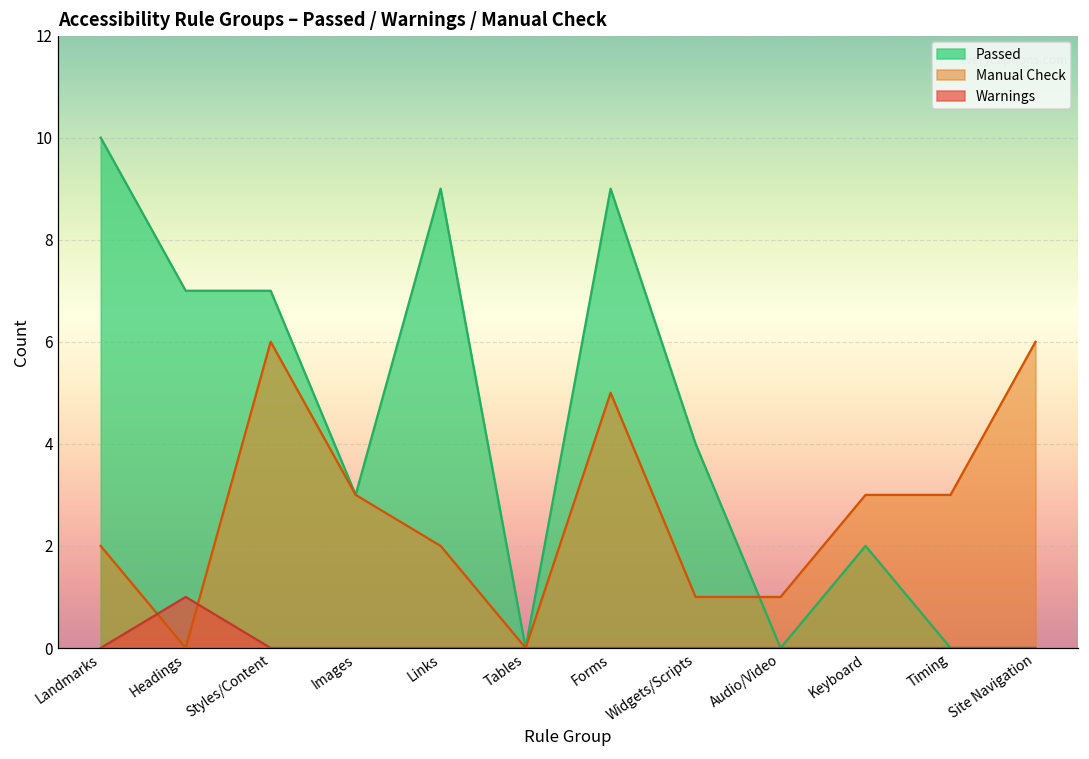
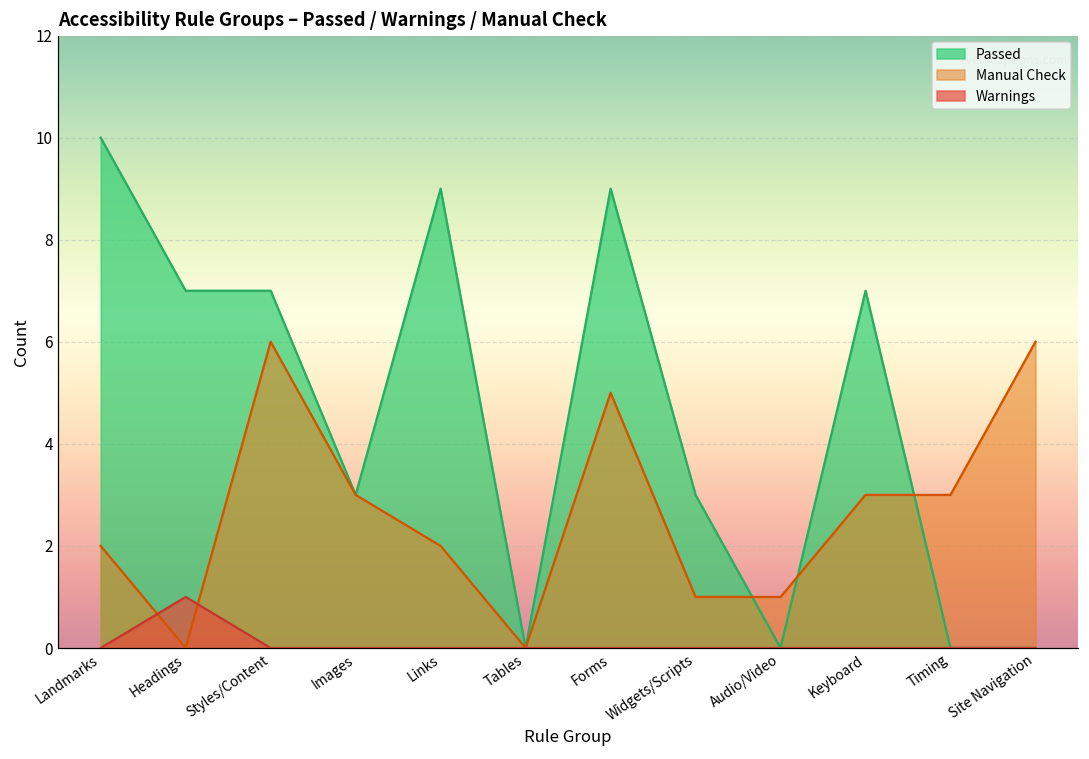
Passed, Widgets/Scripts: 4 -> 3
Passed, Keyboard: 2 -> 7
